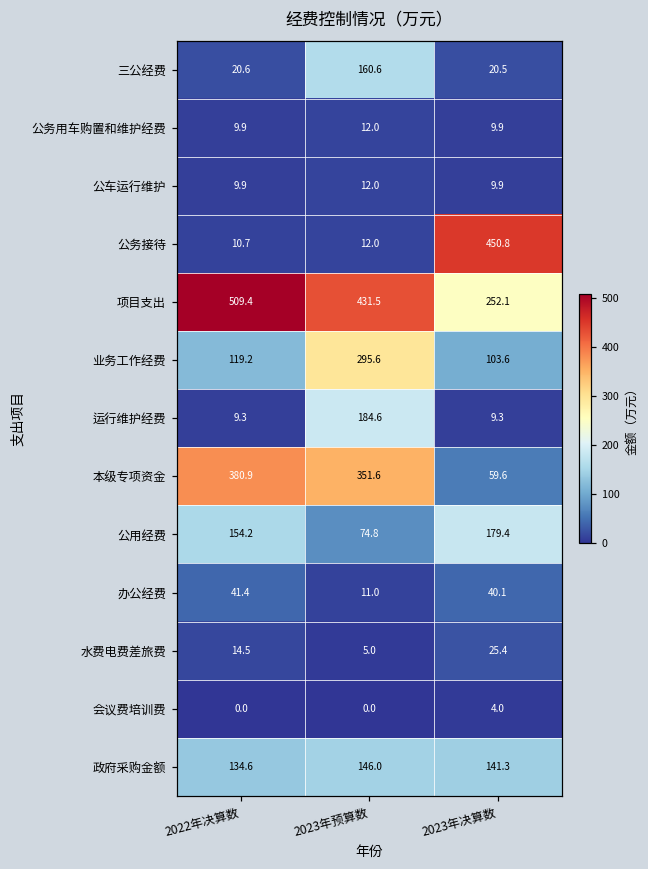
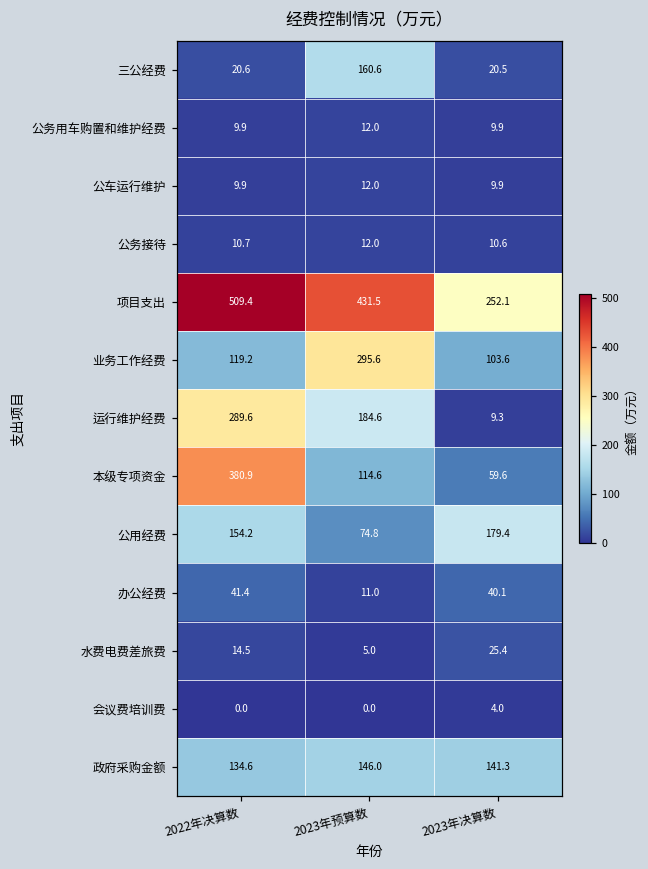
公务接待, 2023年决算数: 450.8 -> 10.6
运行维护经费, 2022年决算数: 9.3 -> 289.6
本级专项资金, 2023年预算数: 351.6 -> 114.6
